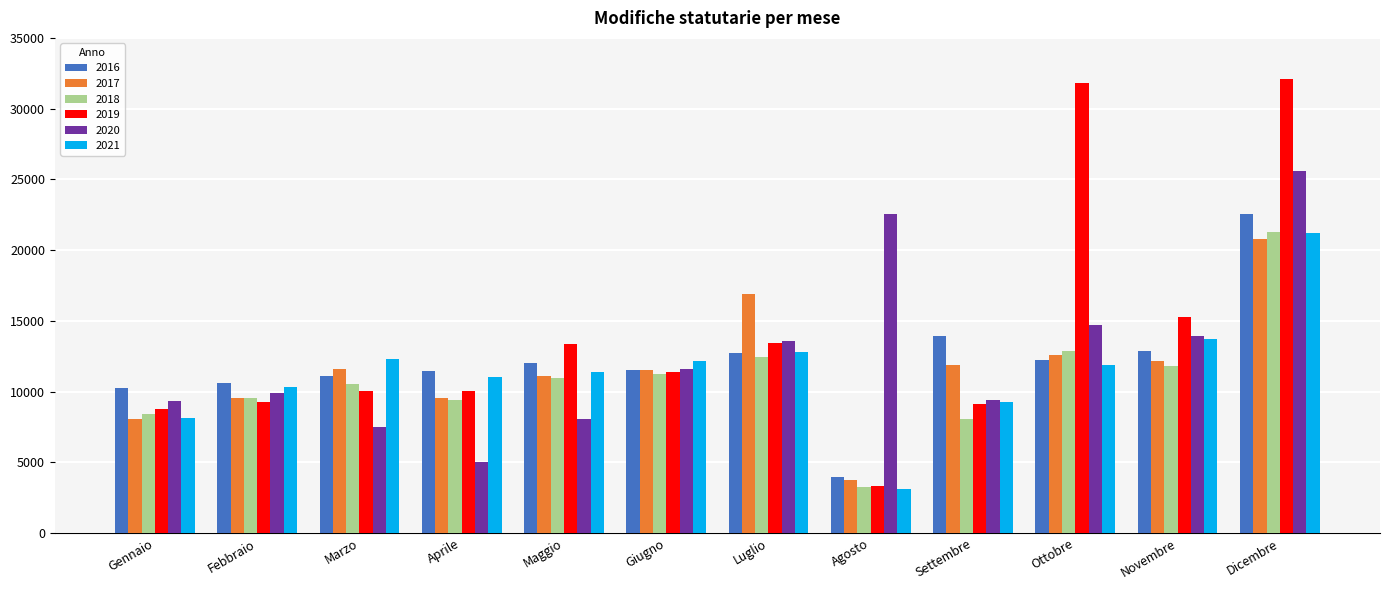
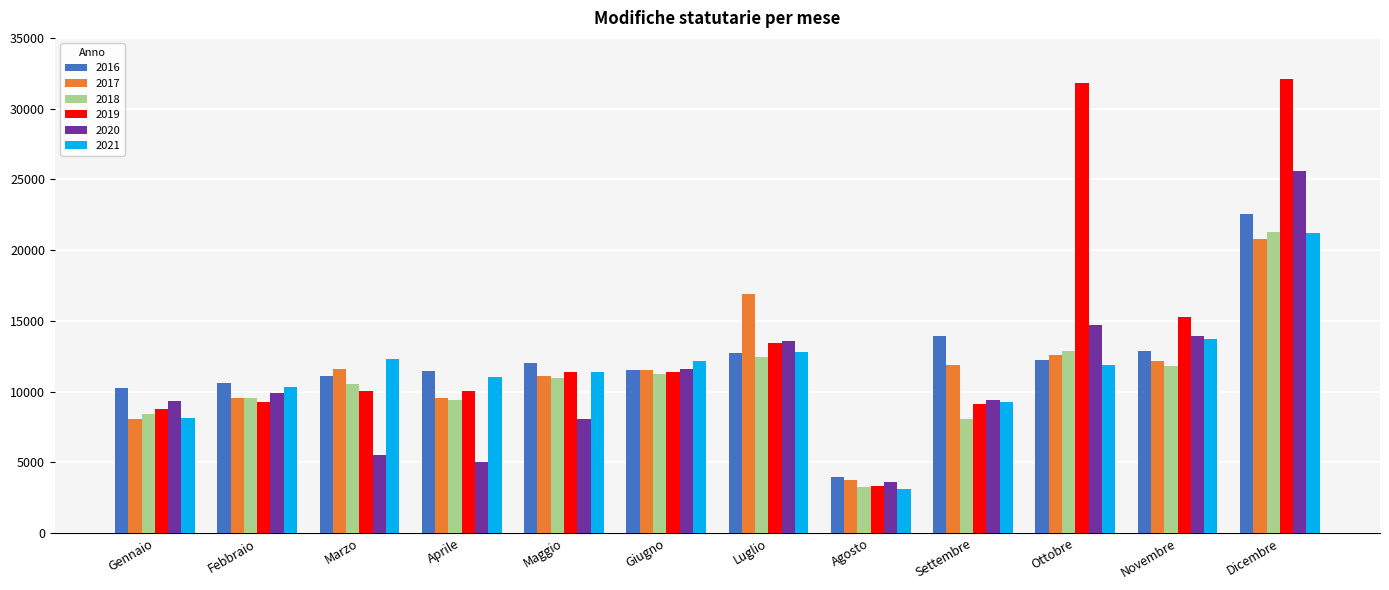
2020, Marzo: 7500 -> 5500
2019, Maggio: 13300 -> 11400
2020, Agosto: 22600 -> 3600
